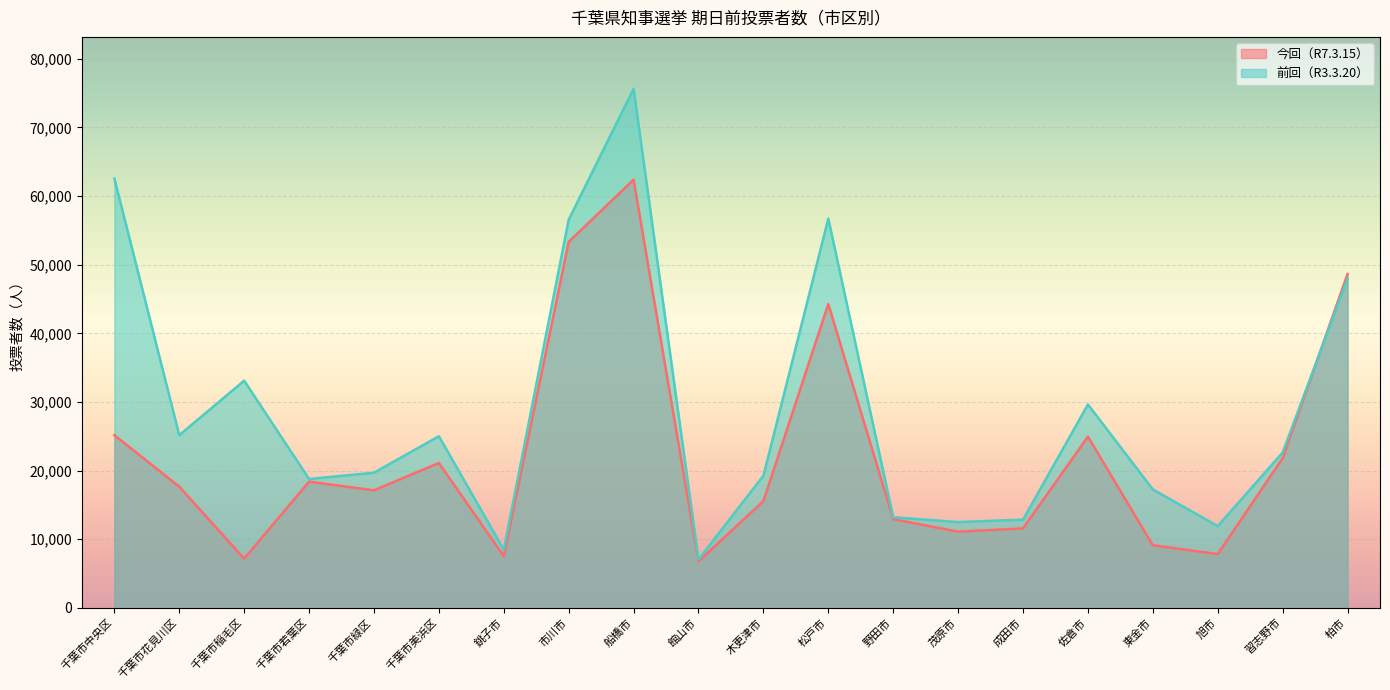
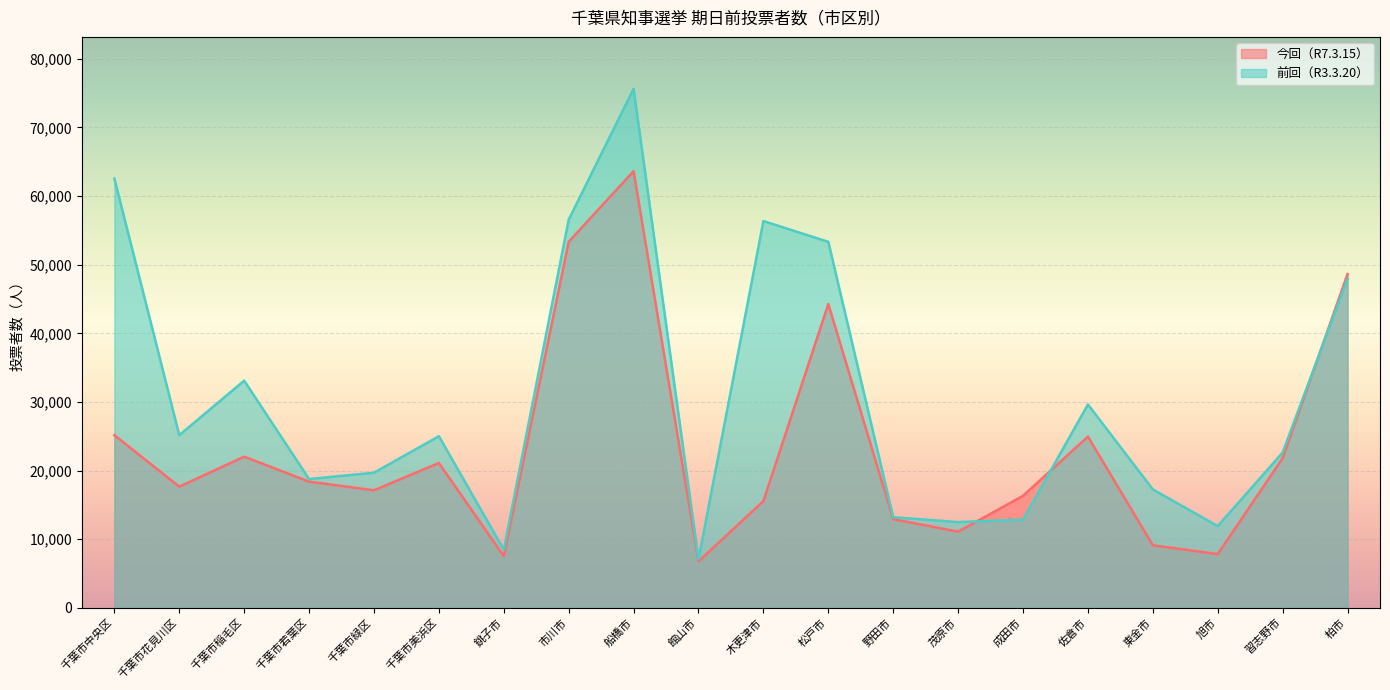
今回（R7.3.15）, 千葉市稲毛区: 7,000 -> 22,000
今回（R7.3.15）, 船橋市: 62,000 -> 64,000
前回（R3.3.20）, 木更津市: 19,000 -> 56,000
前回（R3.3.20）, 松戸市: 57,000 -> 53,000
今回（R7.3.15）, 成田市: 12,000 -> 16,000
